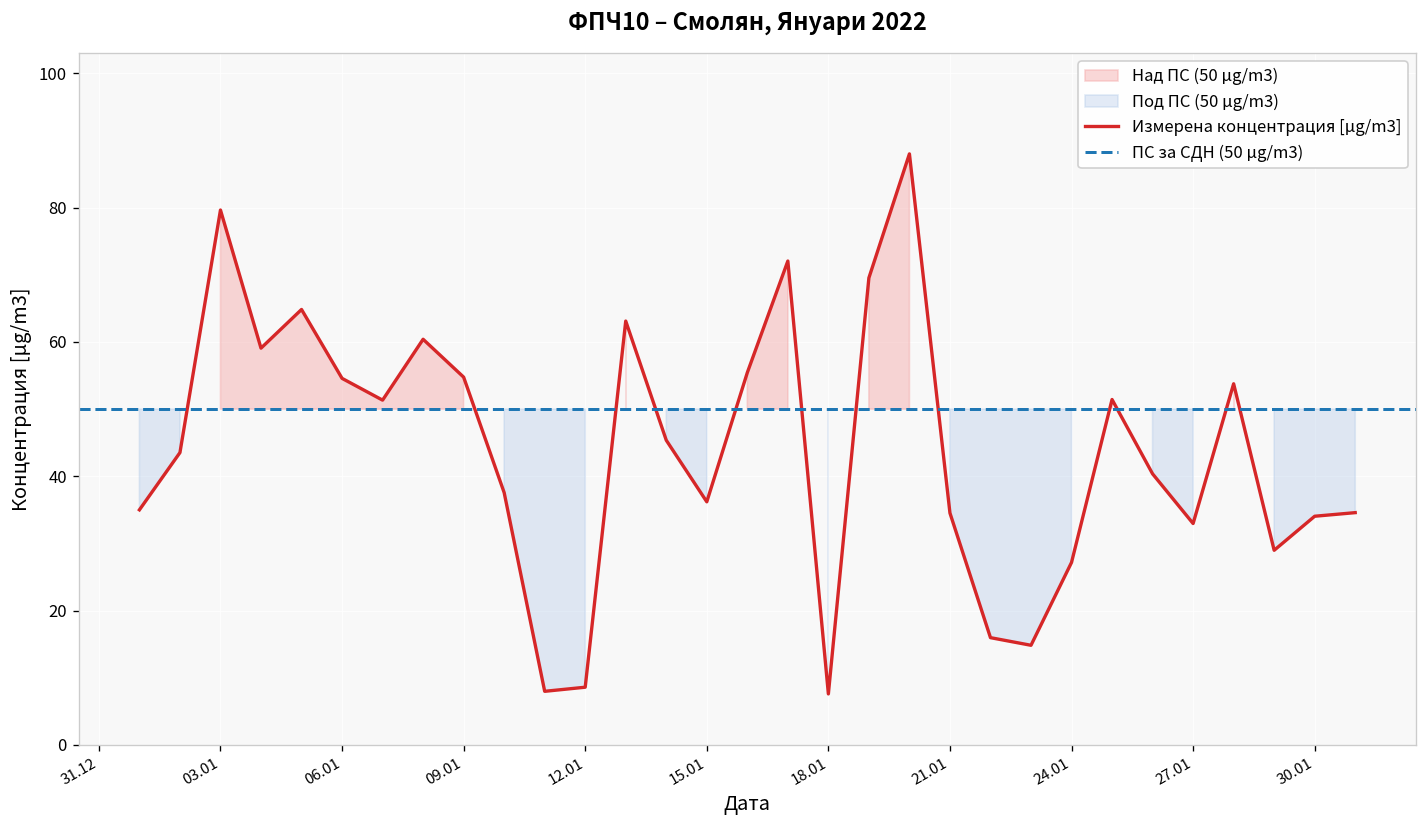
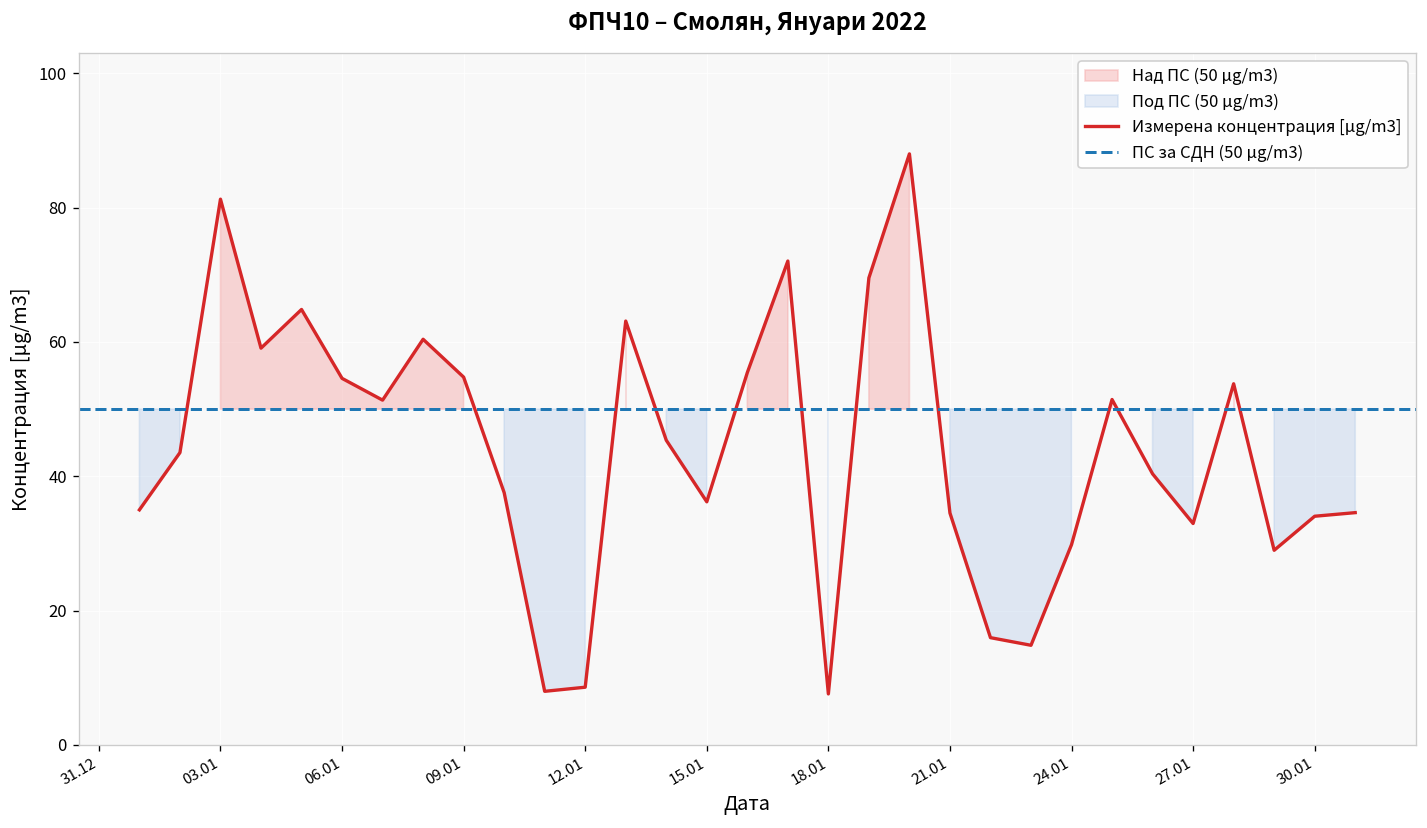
03.01: 80 -> 81
24.01: 27 -> 30
